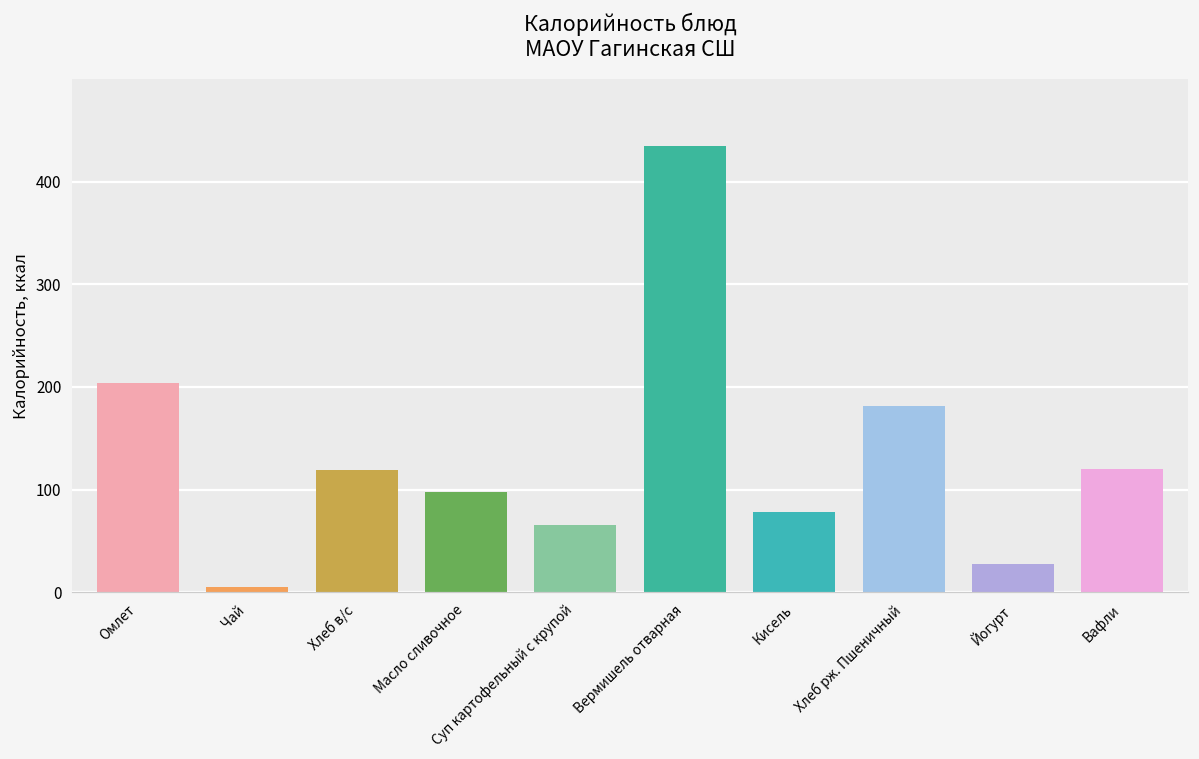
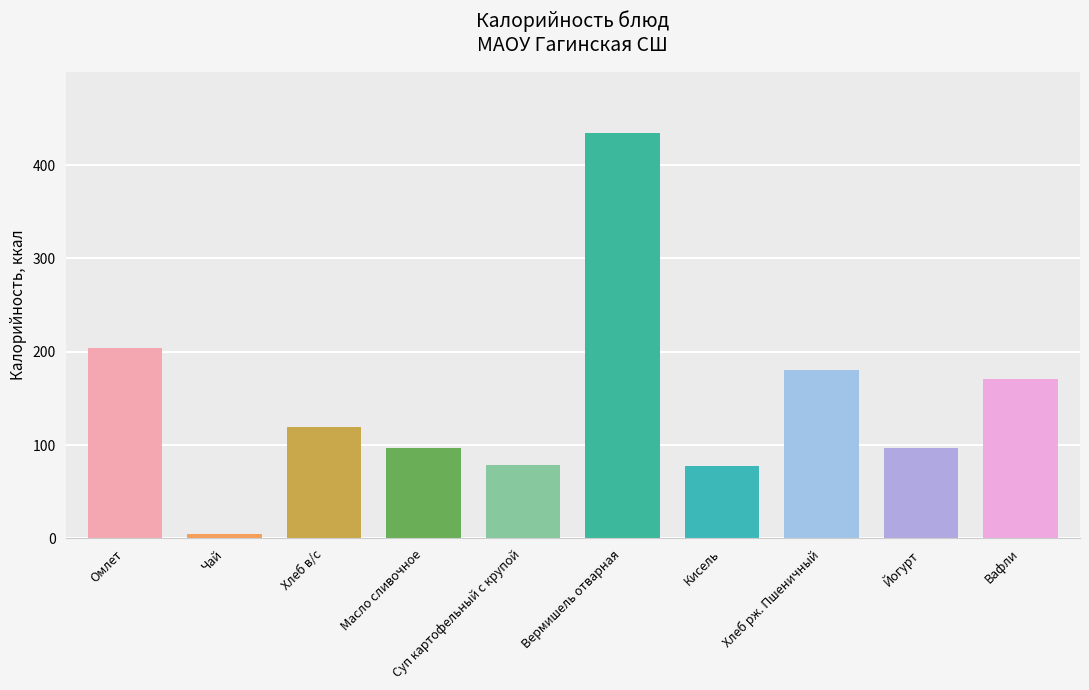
Суп картофельный с крупой: 70 -> 80
Йогурт: 30 -> 100
Вафли: 120 -> 170
